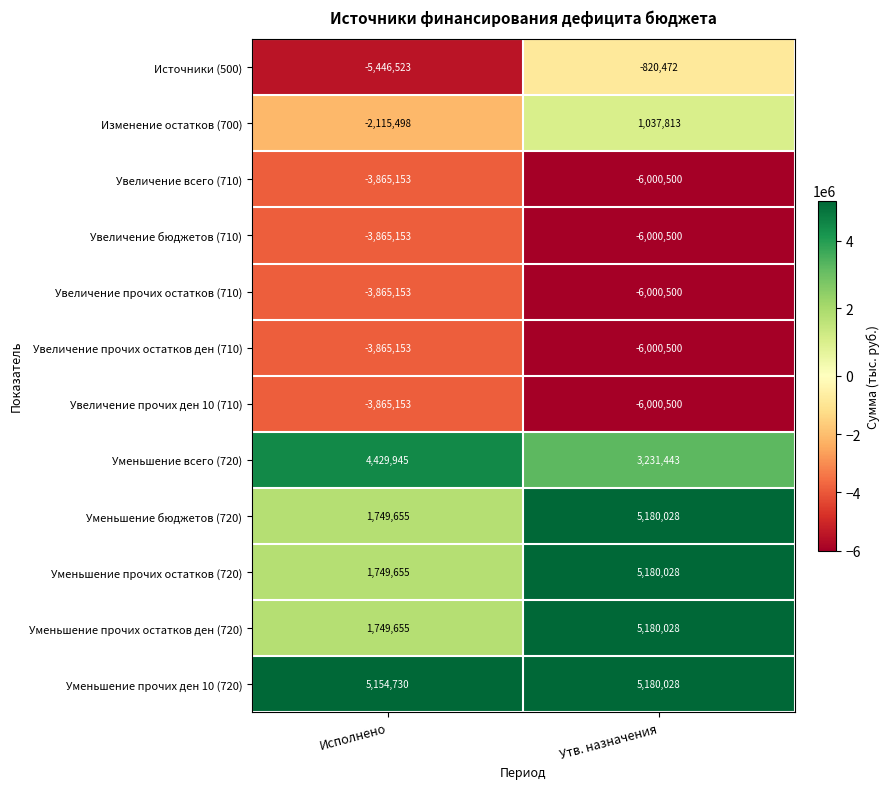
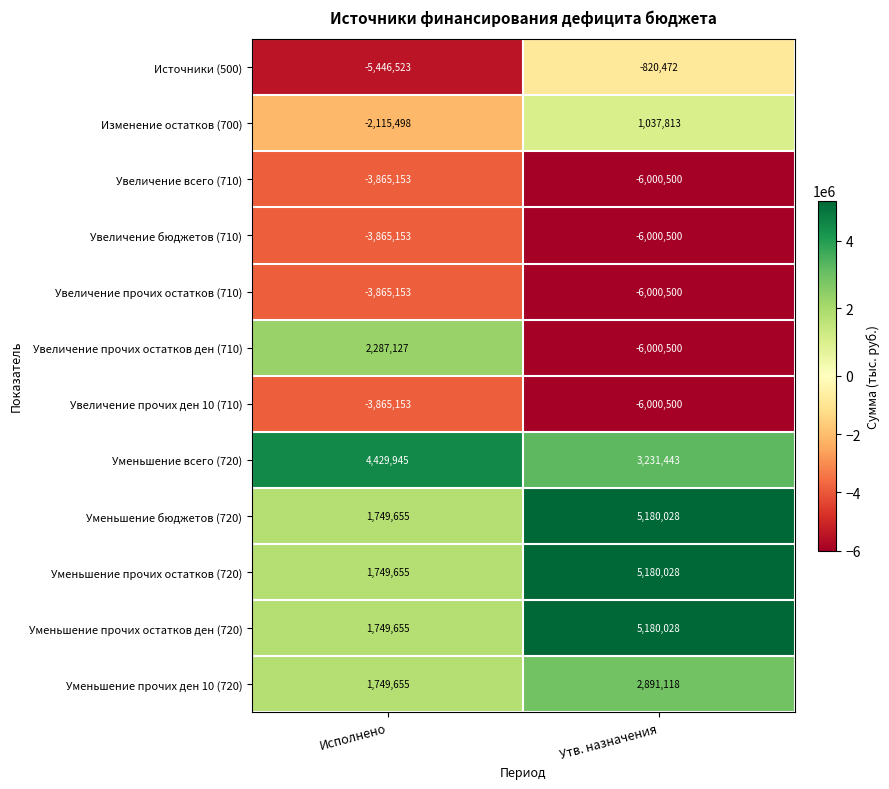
Увеличение прочих остатков ден (710), Исполнено: -3,865,153 -> 2,287,127
Уменьшение прочих ден 10 (720), Исполнено: 5,154,730 -> 1,749,655
Уменьшение прочих ден 10 (720), Утв. назначения: 5,180,028 -> 2,891,118
